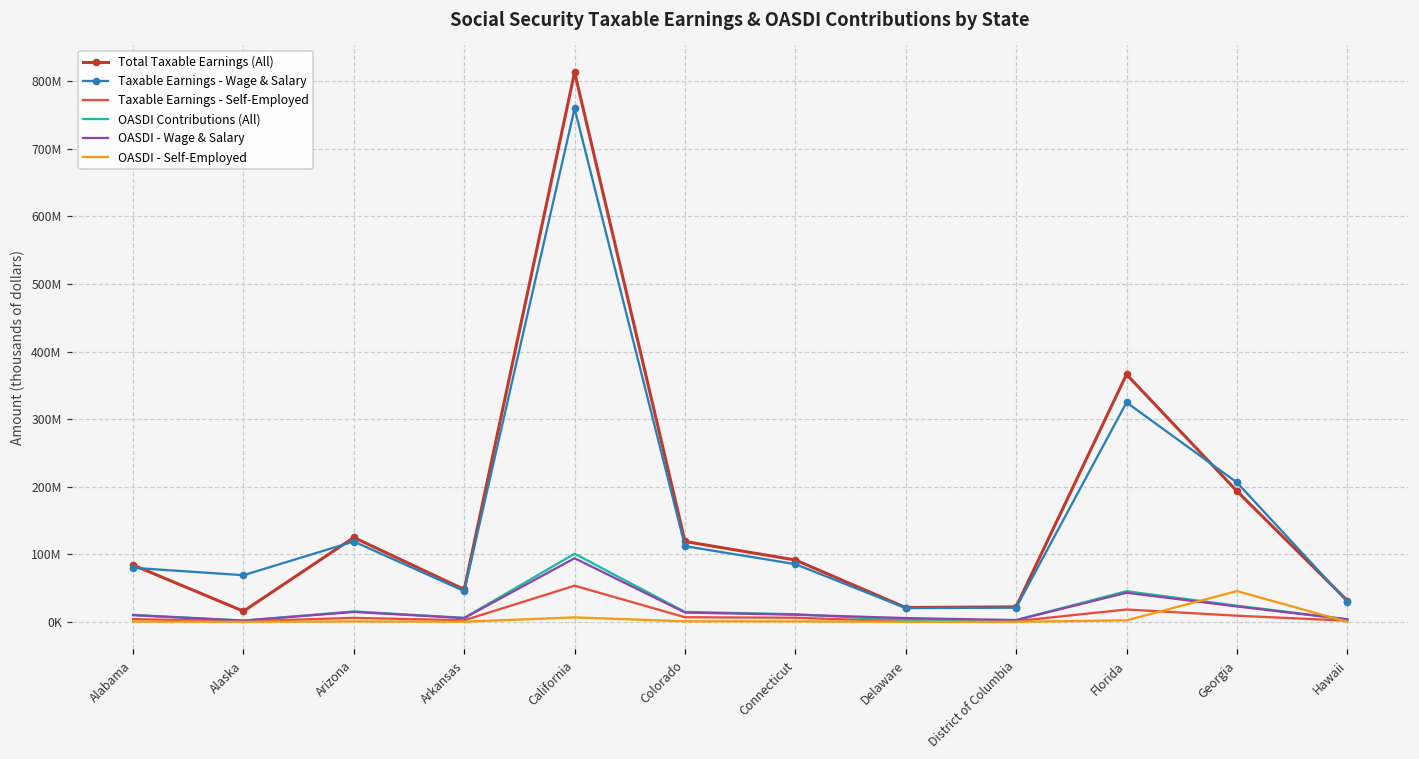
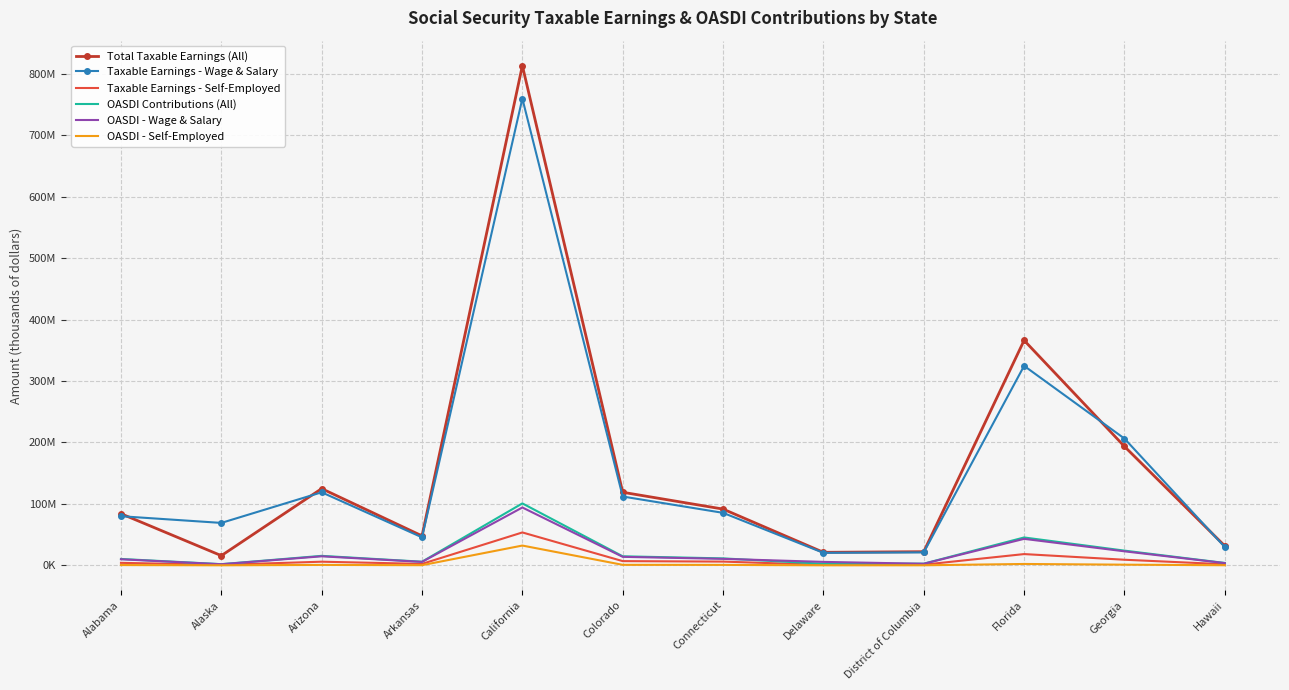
OASDI - Self-Employed, California: 10000000 -> 30000000
OASDI - Self-Employed, Georgia: 50000000 -> 0
